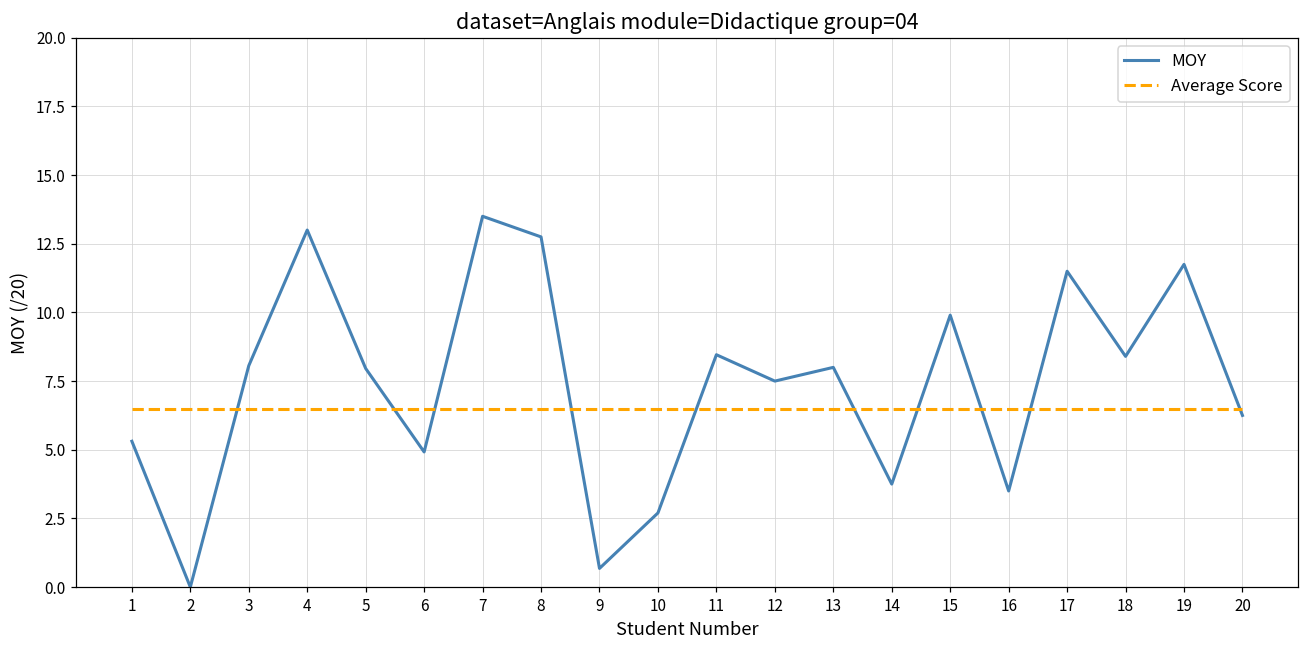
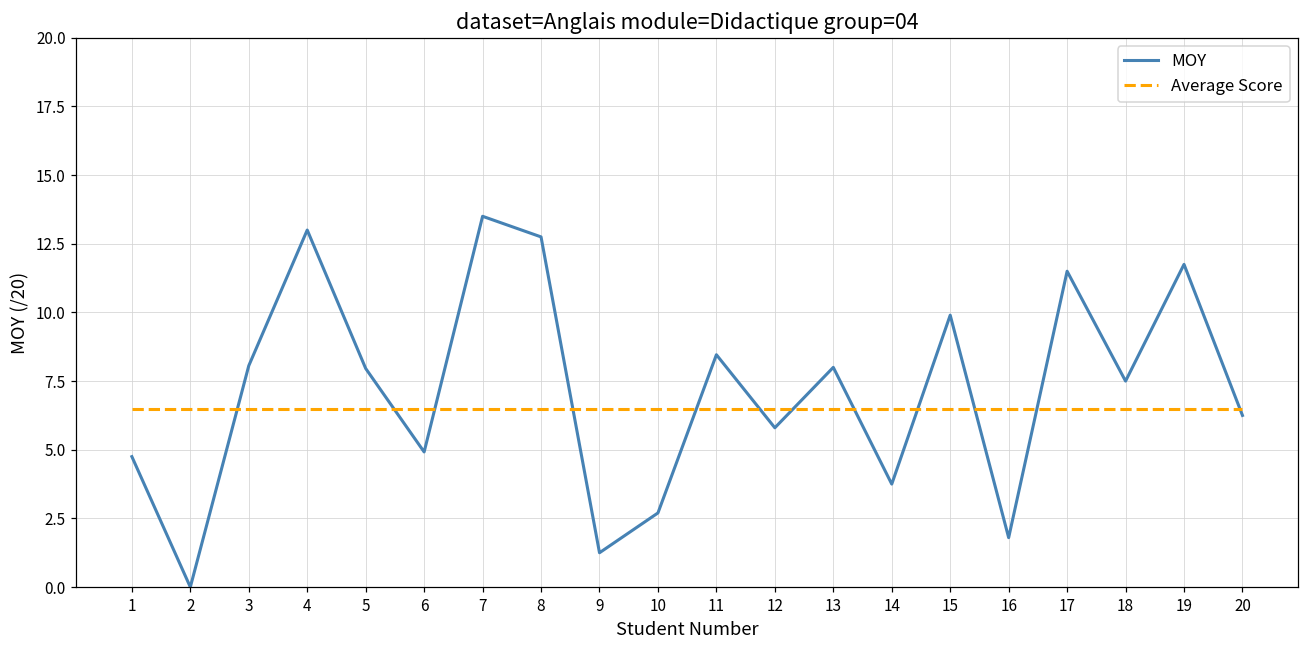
MOY, 1: 5.3 -> 4.8
MOY, 9: 0.7 -> 1.3
MOY, 12: 7.5 -> 5.8
MOY, 16: 3.5 -> 1.8
MOY, 18: 8.4 -> 7.5
